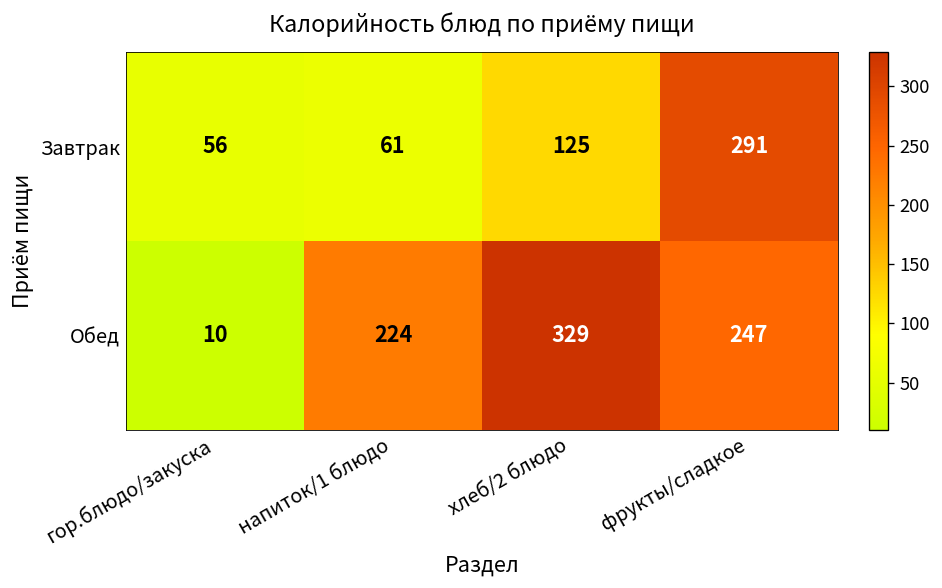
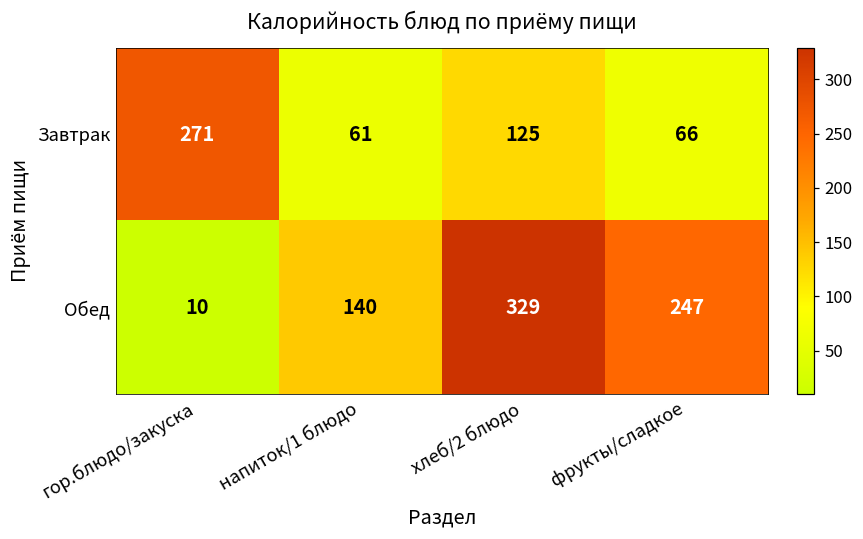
Завтрак, гор.блюдо/закуска: 56 -> 271
Завтрак, фрукты/сладкое: 291 -> 66
Обед, напиток/1 блюдо: 224 -> 140
